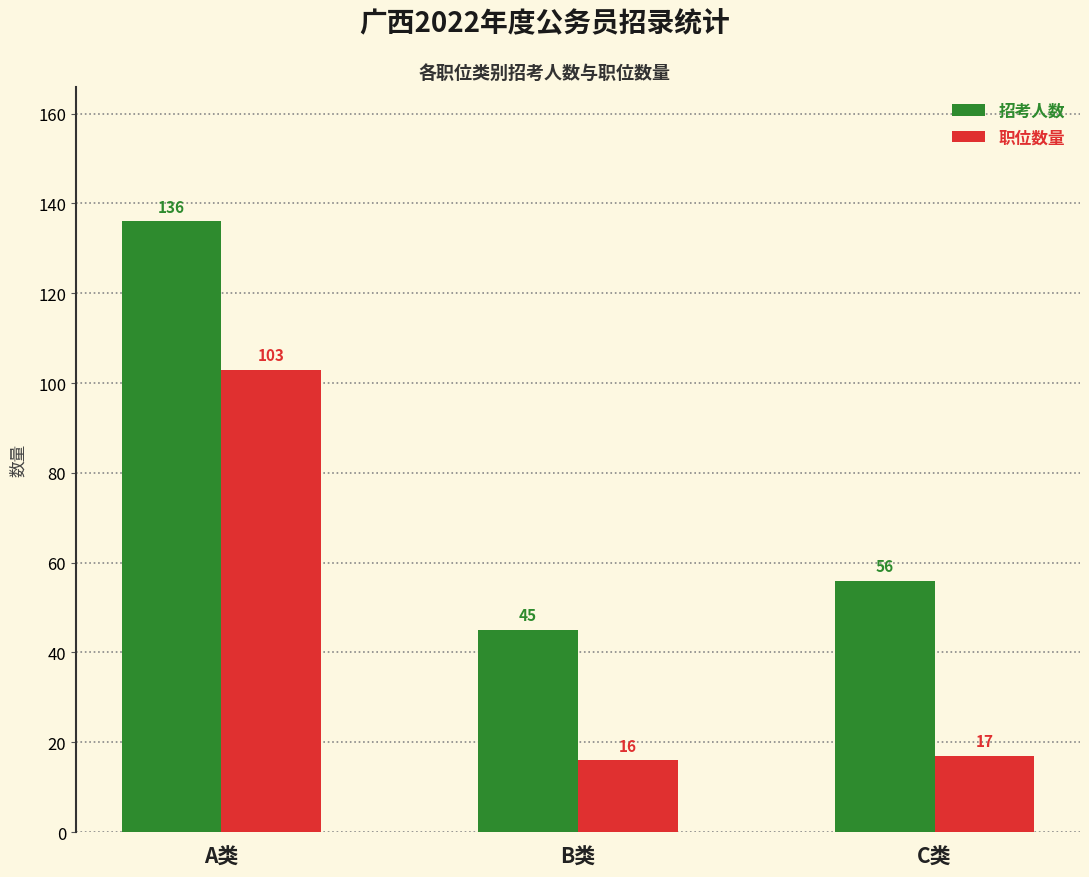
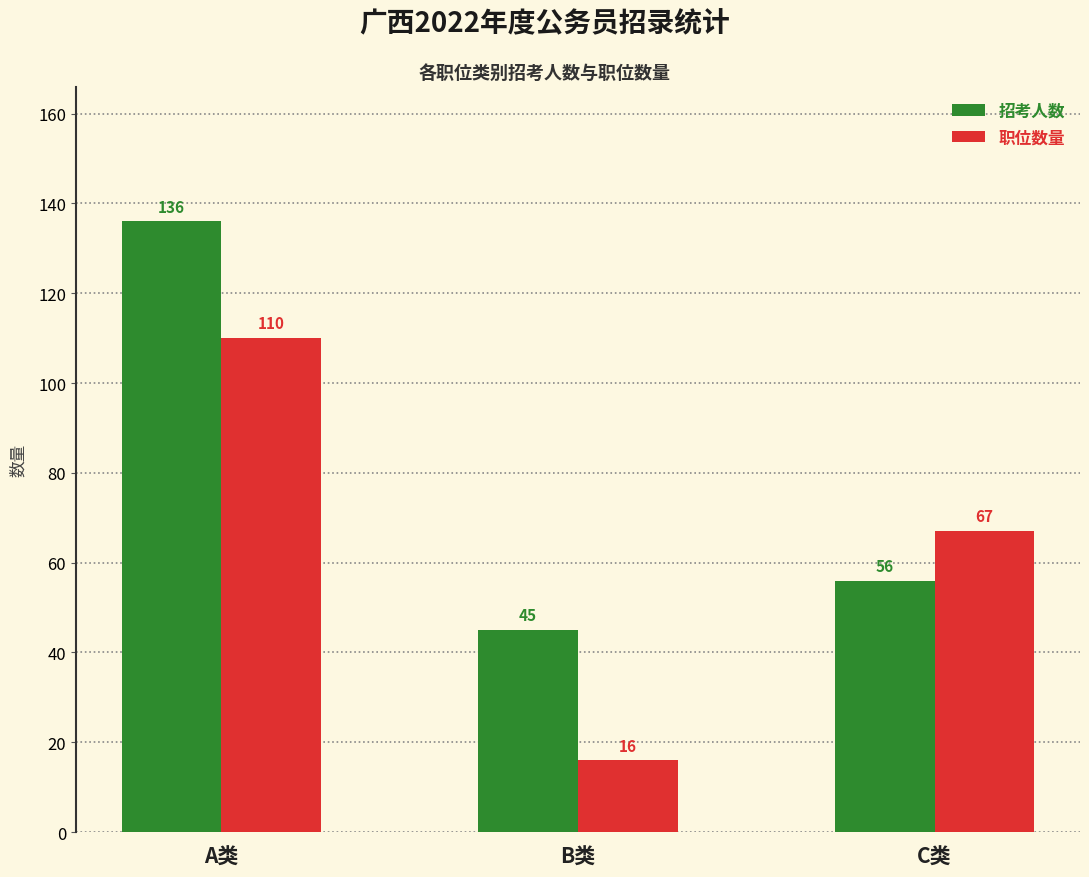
职位数量, A类: 103 -> 110
职位数量, C类: 17 -> 67
